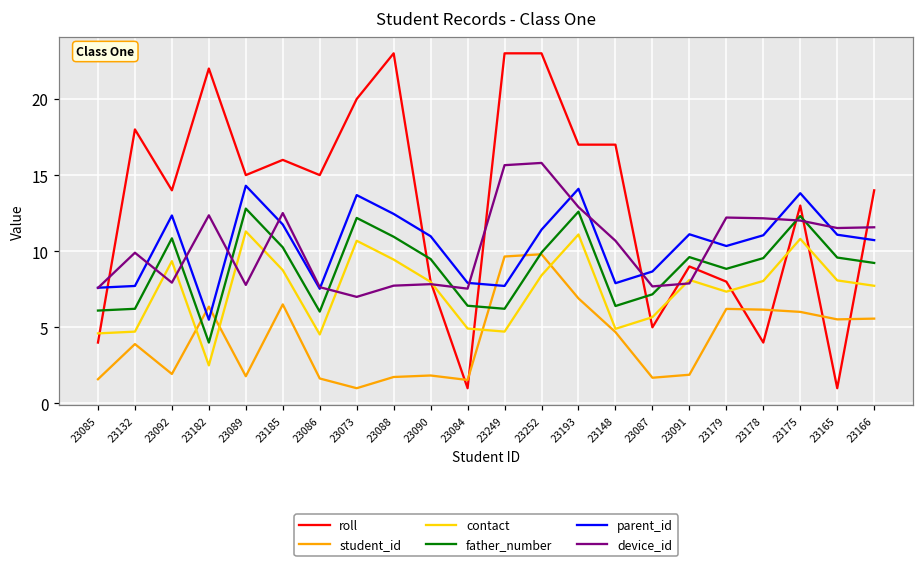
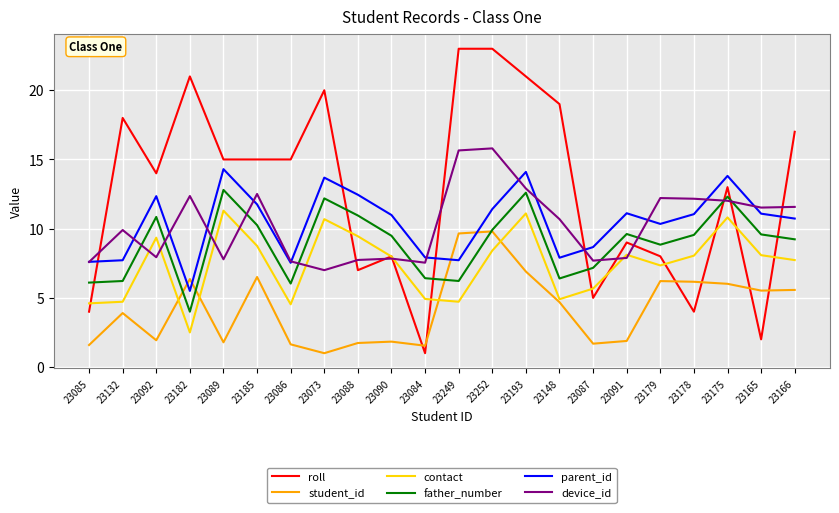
roll, 23182: 22 -> 21
roll, 23185: 16 -> 15
roll, 23088: 23 -> 7
roll, 23193: 17 -> 21
roll, 23148: 17 -> 19
roll, 23165: 1 -> 2
roll, 23166: 14 -> 17
